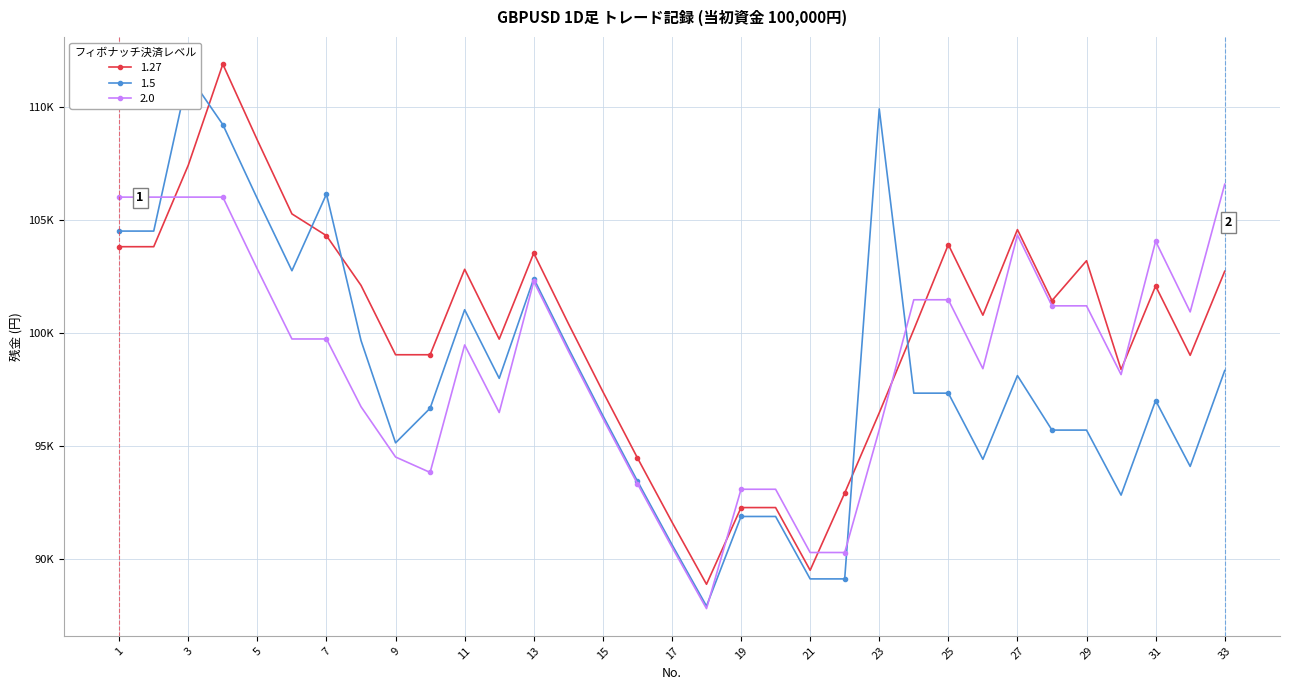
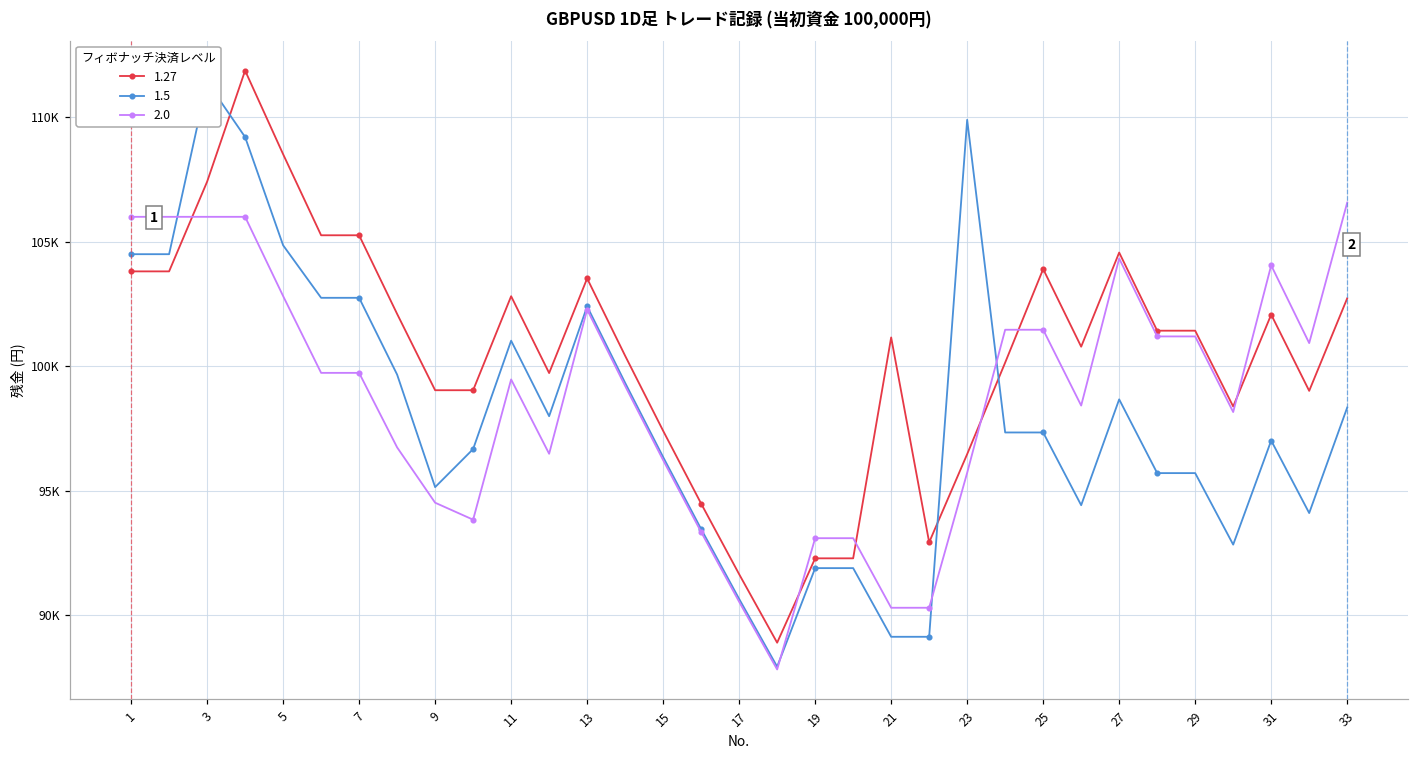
1.5, 5: 105900 -> 104900
1.27, 7: 104300 -> 105300
1.5, 7: 106100 -> 102700
1.27, 21: 89500 -> 101200
1.5, 27: 98100 -> 98700
1.27, 29: 103200 -> 101400
